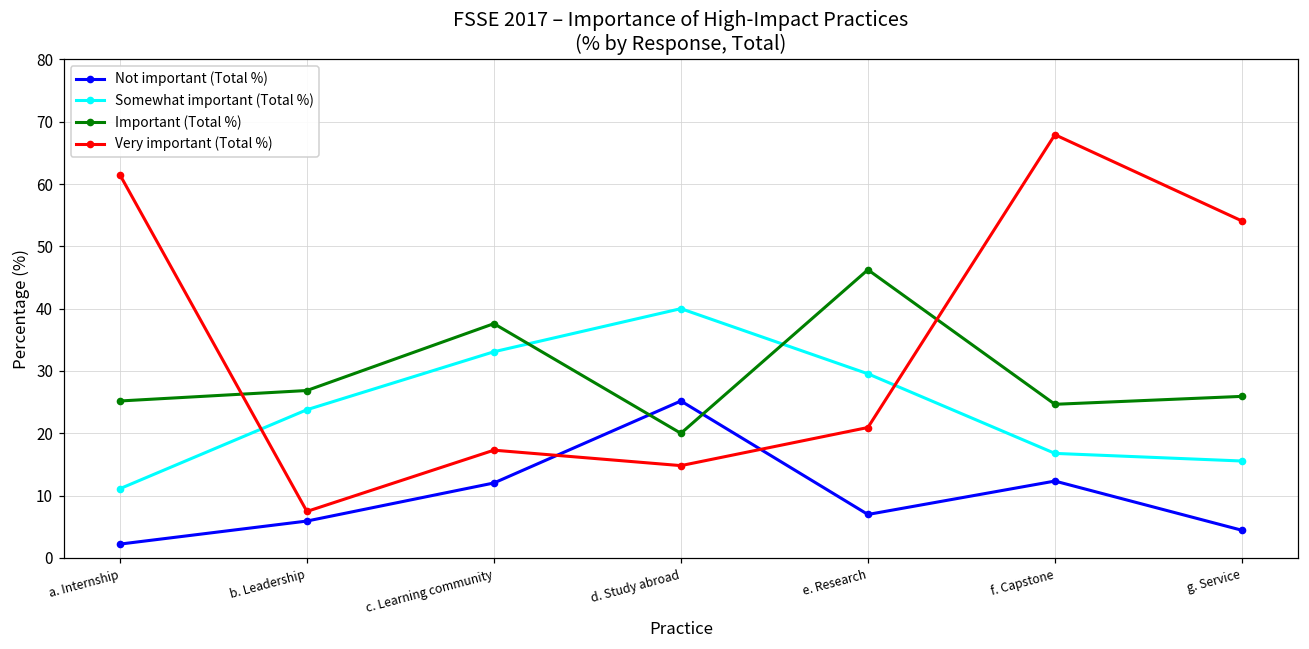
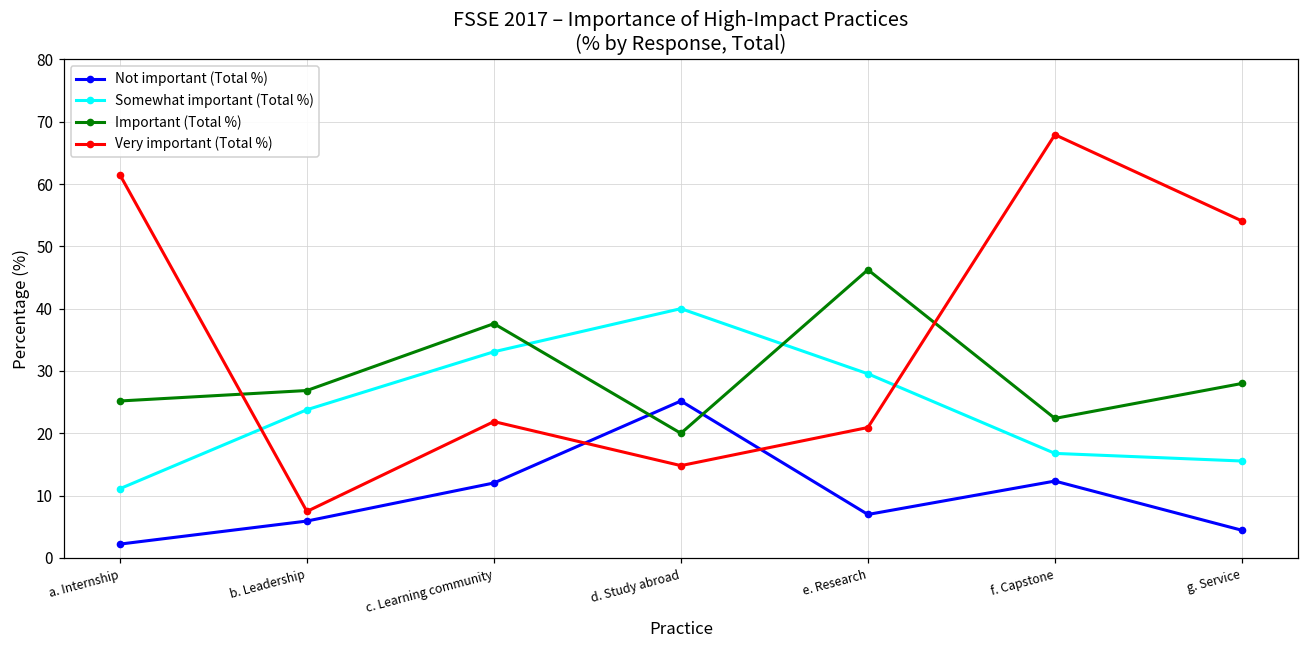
Very important (Total %), c. Learning community: 17 -> 22
Important (Total %), f. Capstone: 25 -> 22
Important (Total %), g. Service: 26 -> 28
